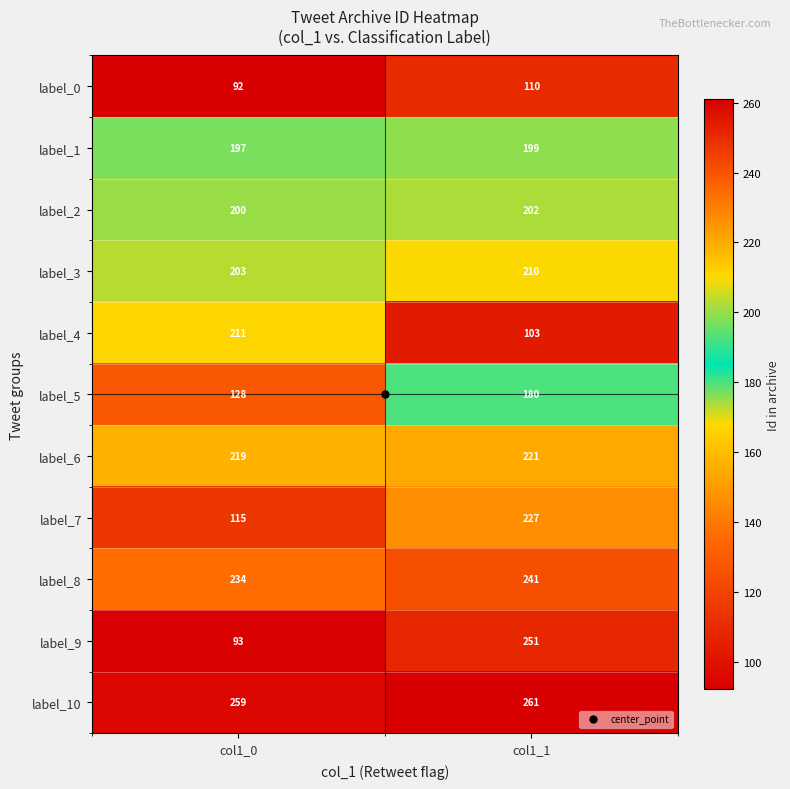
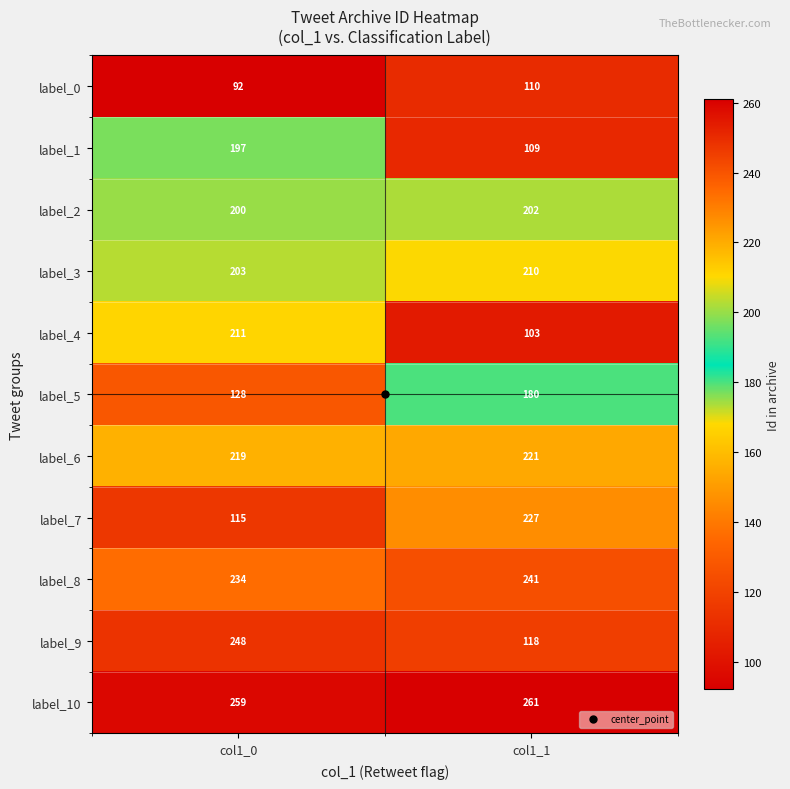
label_1, col1_1: 199 -> 109
label_9, col1_0: 93 -> 248
label_9, col1_1: 251 -> 118
